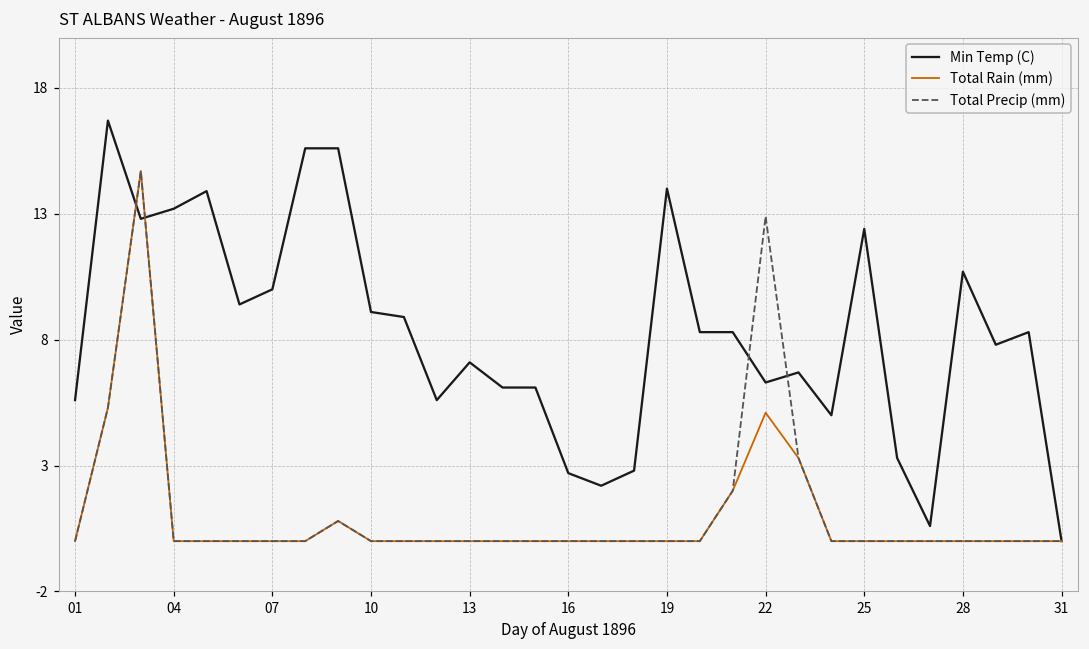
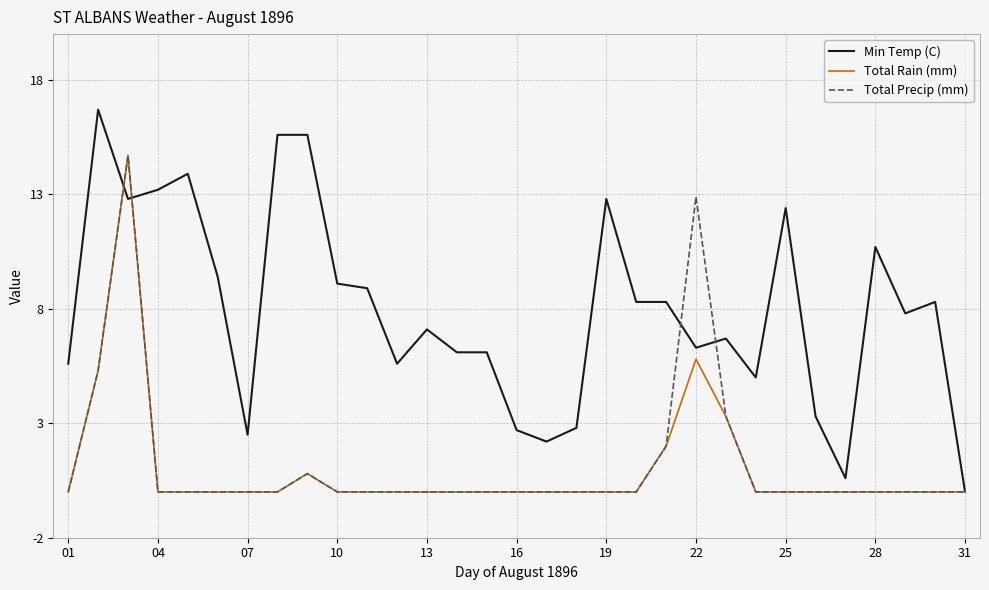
Min Temp (C), 07: 10.0 -> 2.5
Min Temp (C), 19: 14.0 -> 12.8
Total Rain (mm), 22: 5.1 -> 5.8
